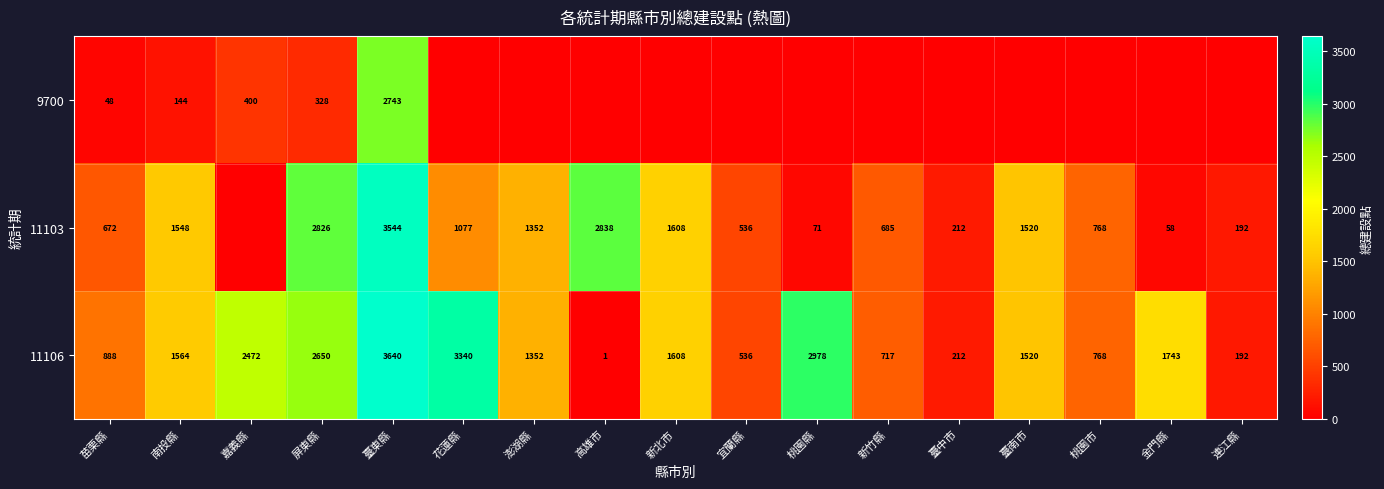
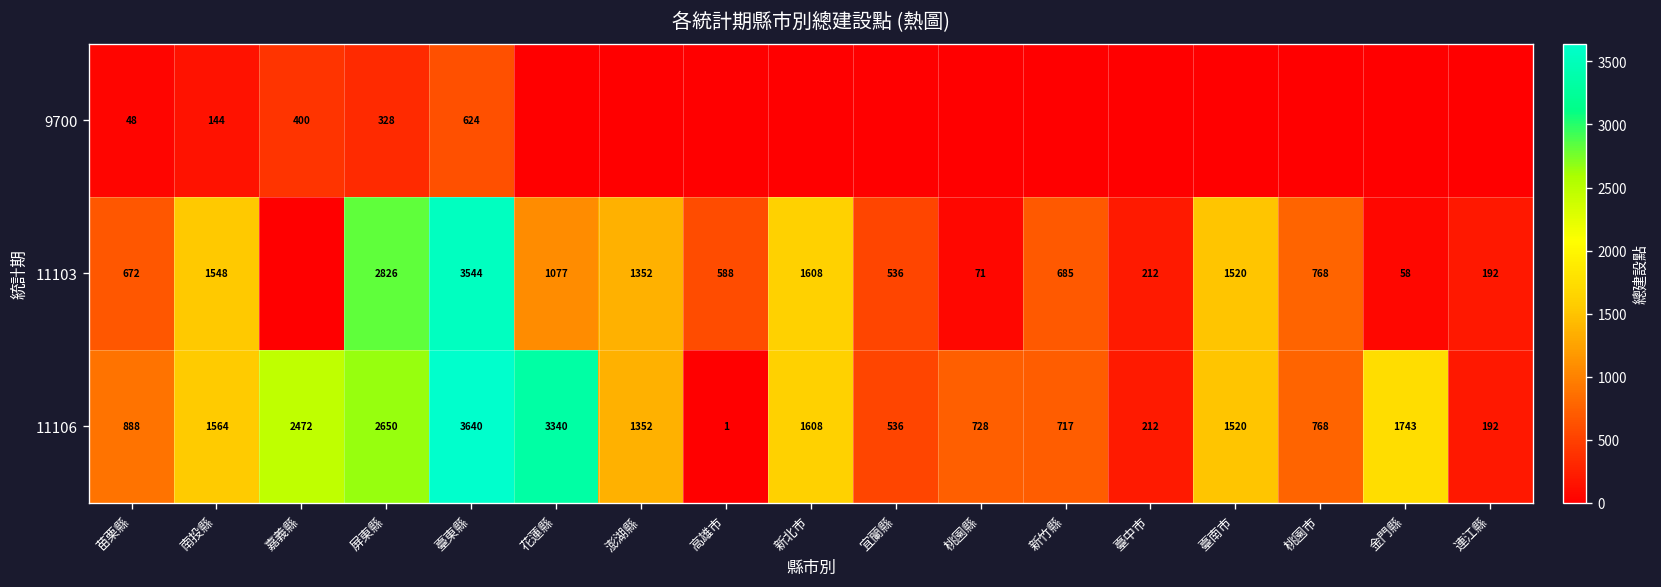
9700, 臺東縣: 2743 -> 624
11103, 高雄市: 2838 -> 588
11106, 桃園縣: 2978 -> 728
